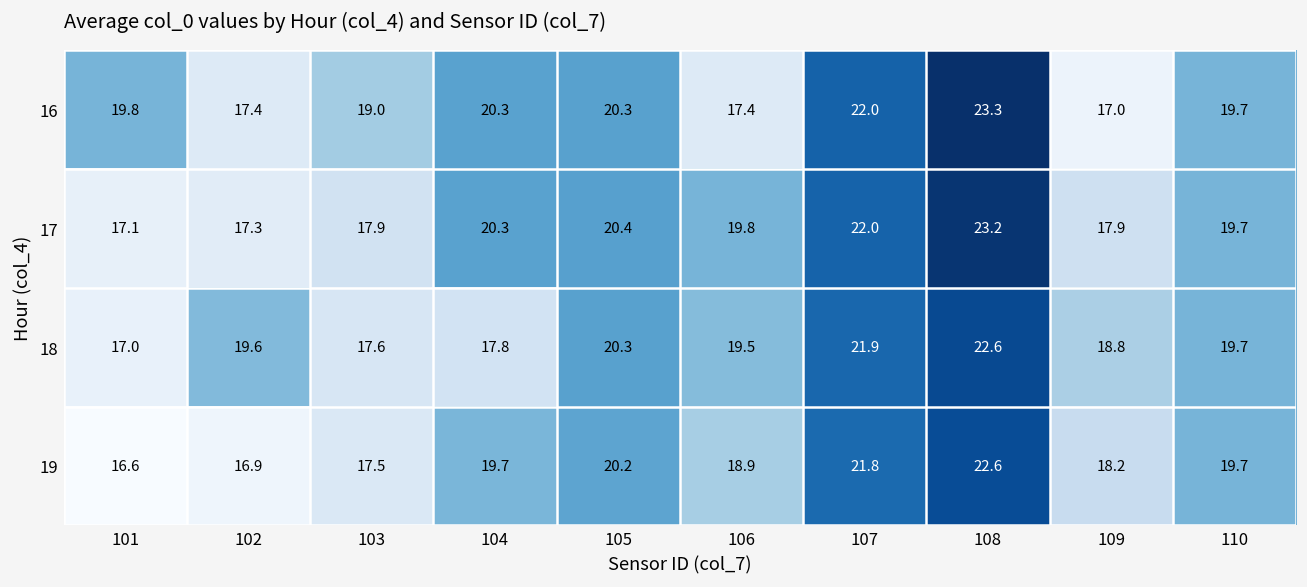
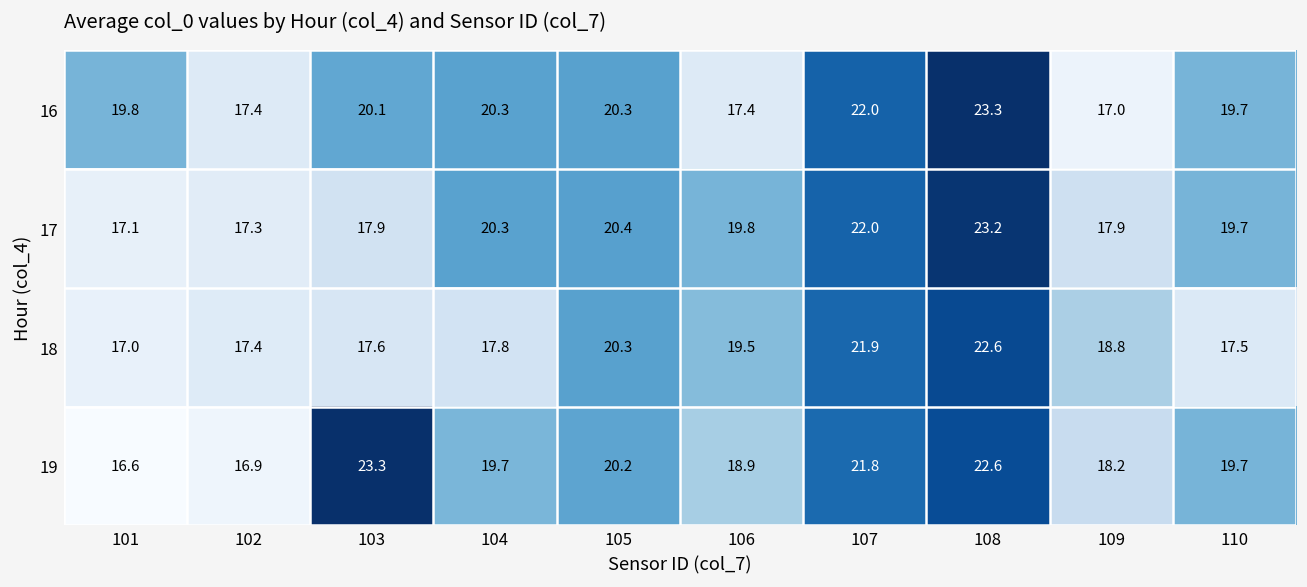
16, 103: 19.0 -> 20.1
18, 102: 19.6 -> 17.4
18, 110: 19.7 -> 17.5
19, 103: 17.5 -> 23.3
